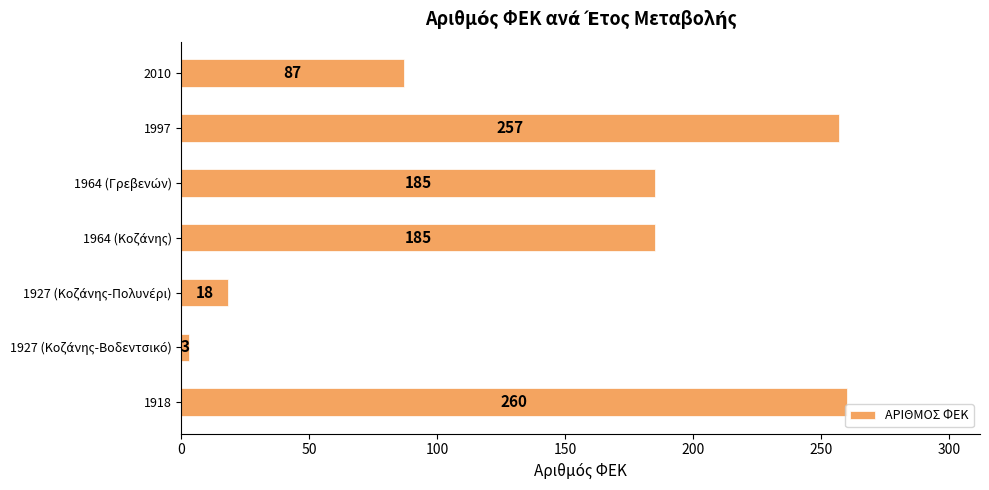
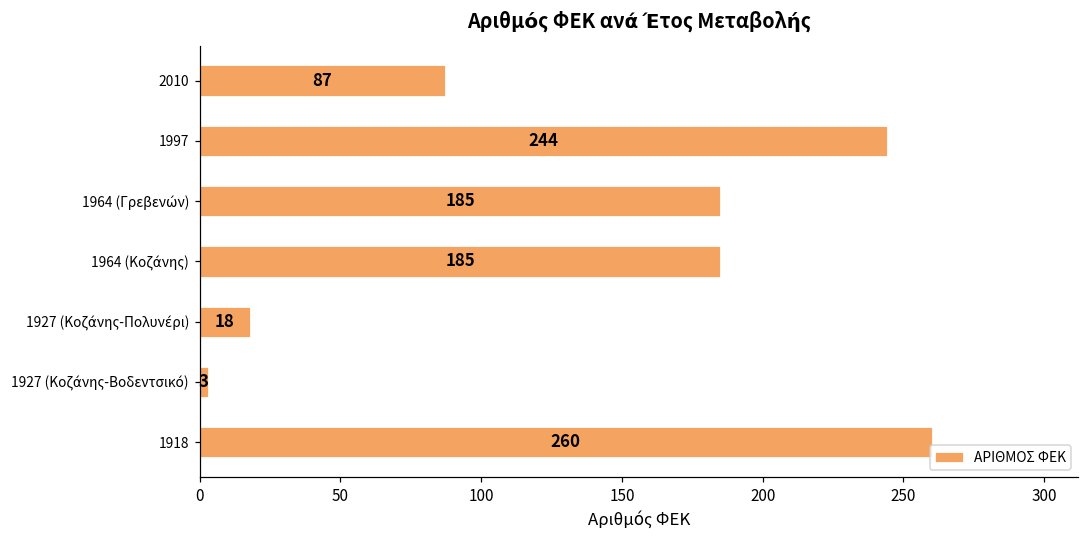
1997: 257 -> 244
